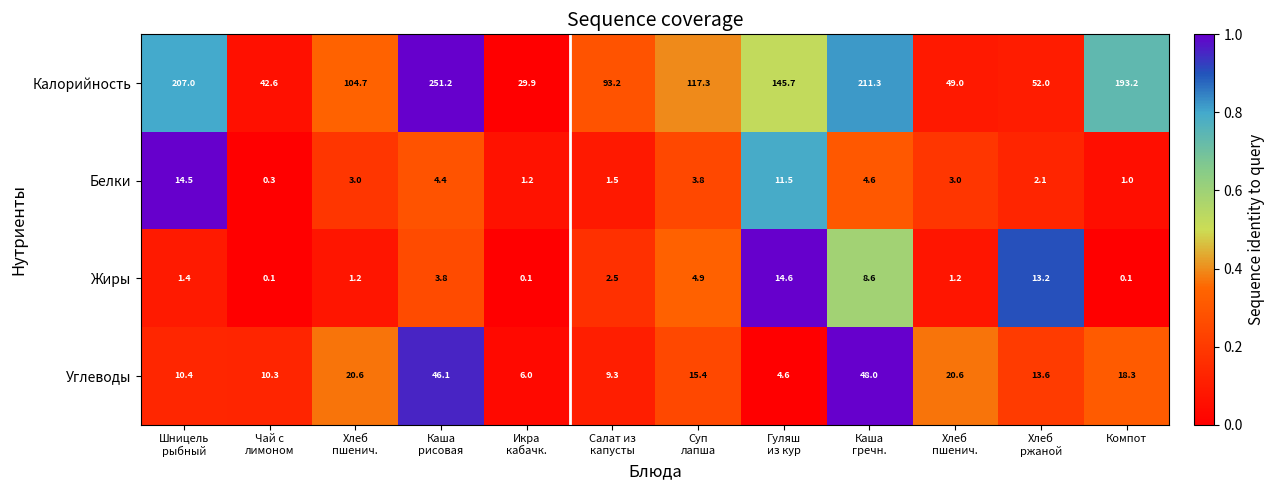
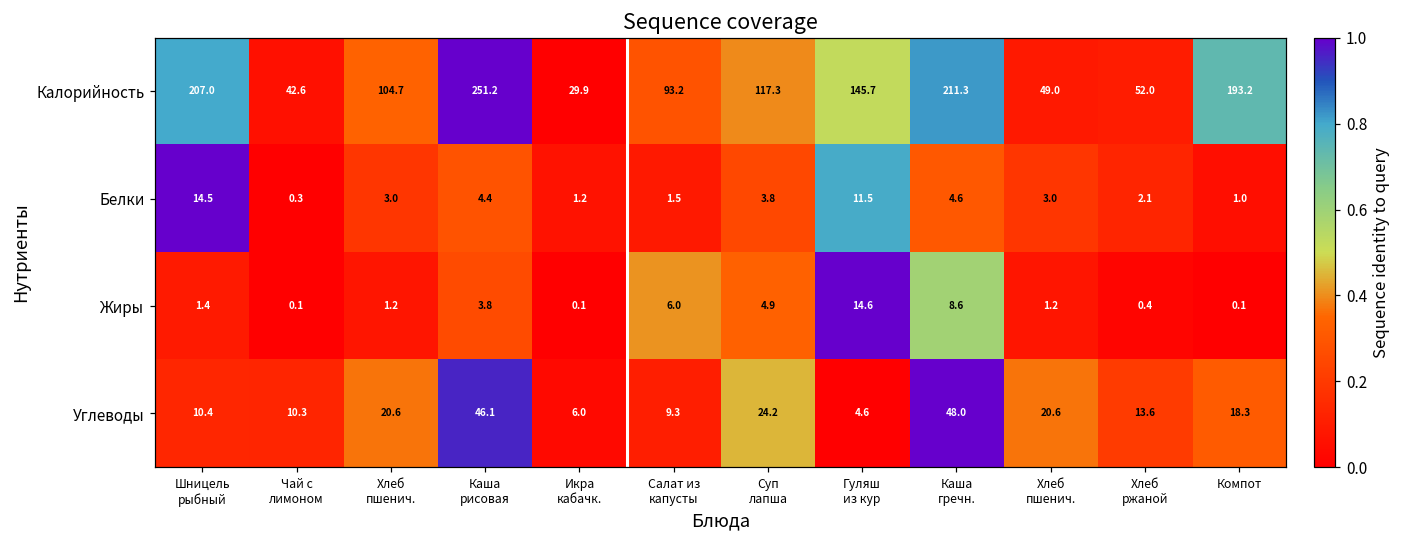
Жиры, Салат из капусты: 2.5 -> 6.0
Жиры, Хлеб ржаной: 13.2 -> 0.4
Углеводы, Суп лапша: 15.4 -> 24.2
